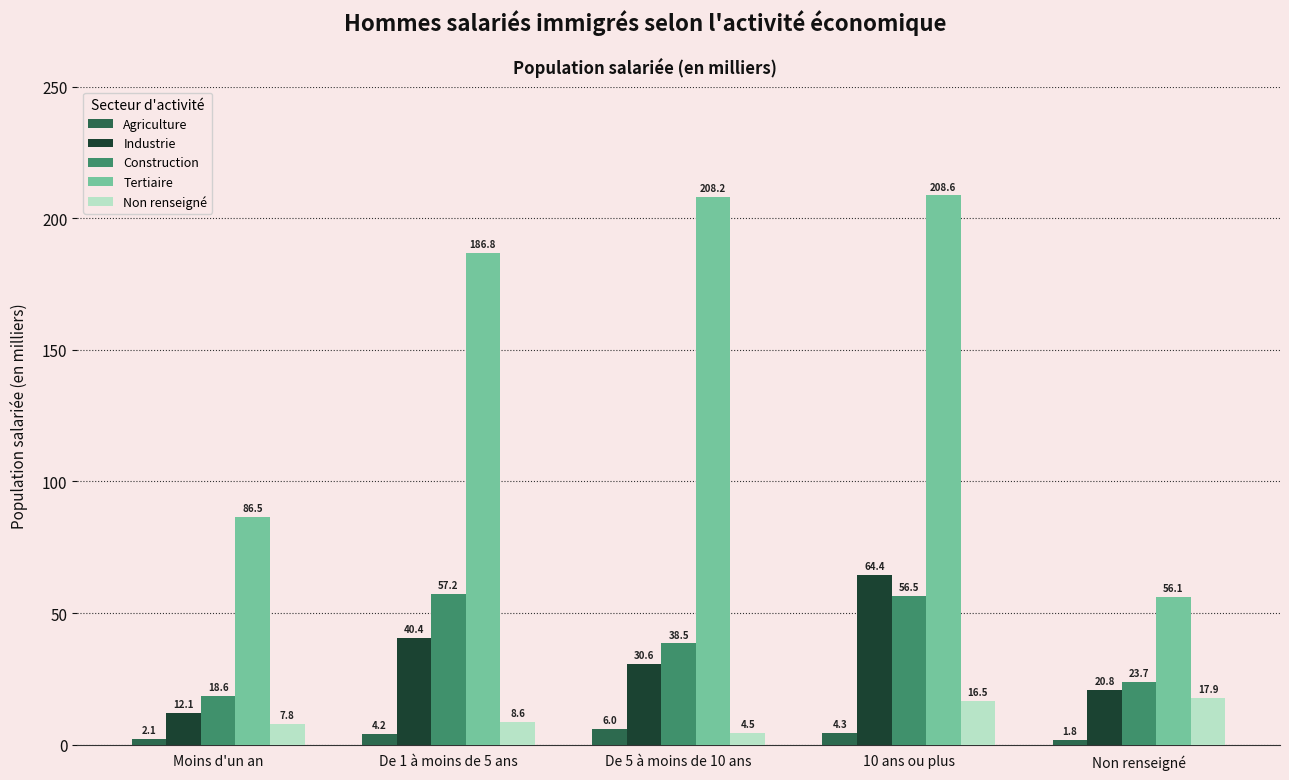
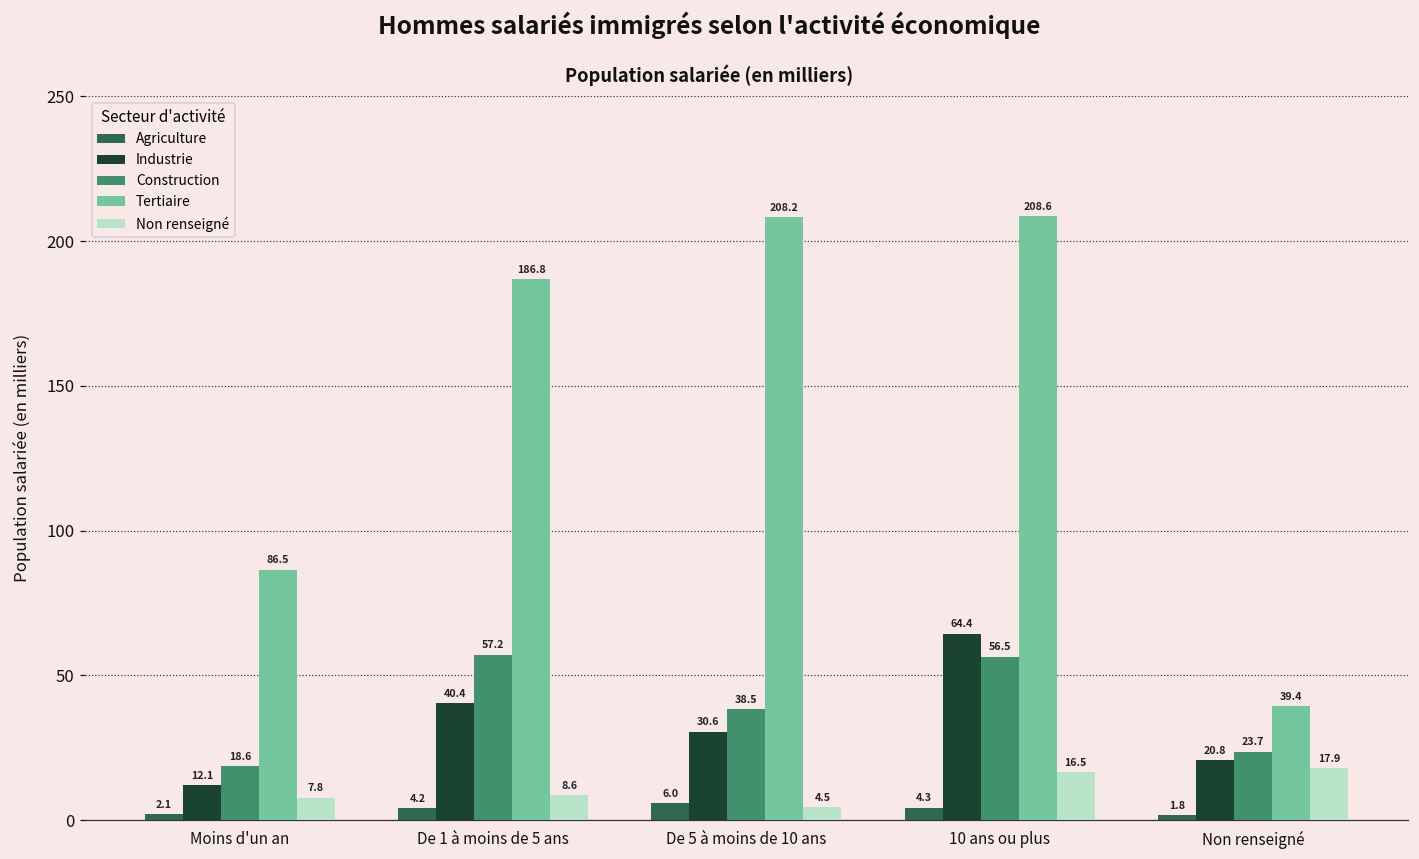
Tertiaire, Non renseigné: 56.1 -> 39.4
